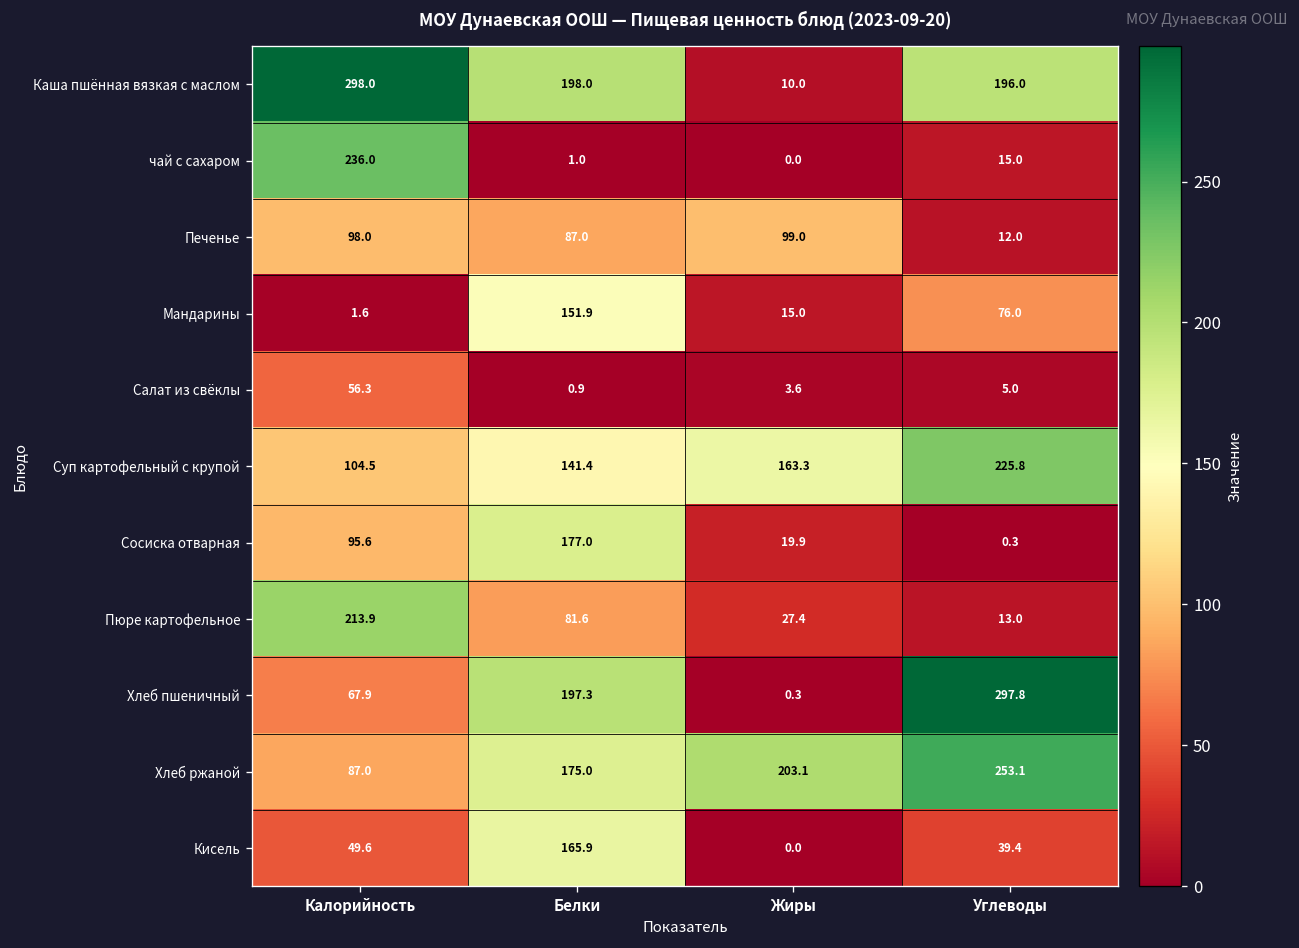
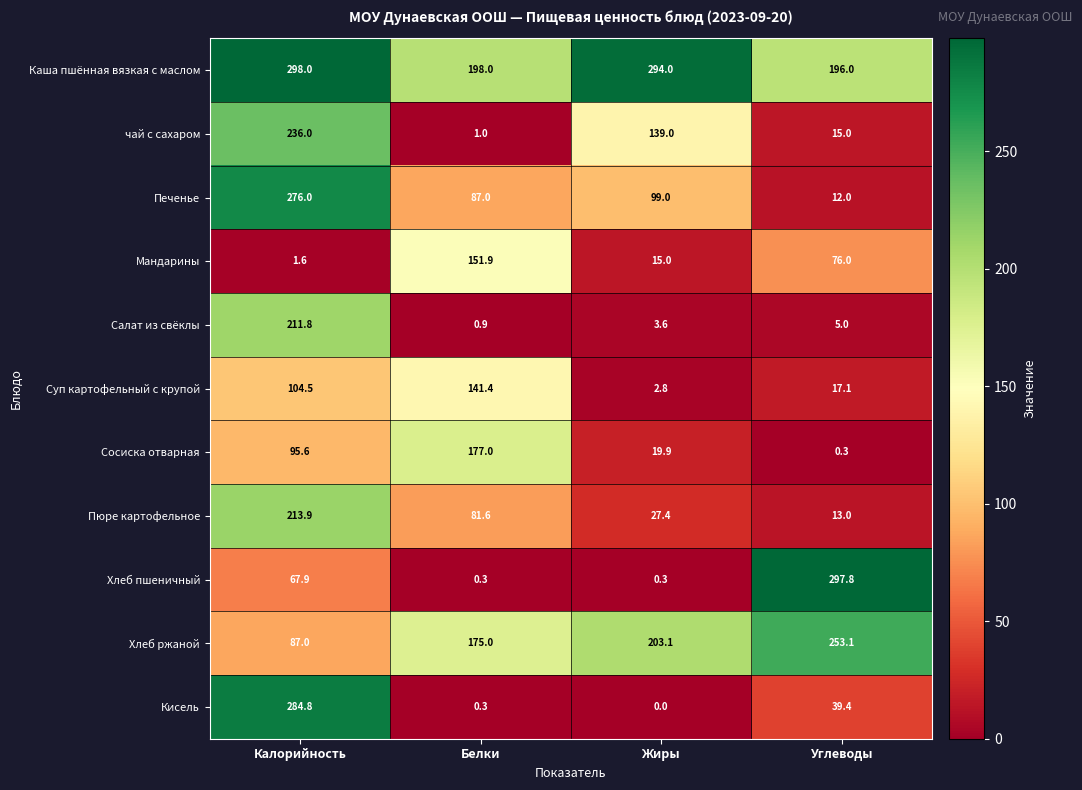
Каша пшённая вязкая с маслом, Жиры: 10.0 -> 294.0
чай с сахаром, Жиры: 0.0 -> 139.0
Печенье, Калорийность: 98.0 -> 276.0
Салат из свёклы, Калорийность: 56.3 -> 211.8
Суп картофельный с крупой, Жиры: 163.3 -> 2.8
Суп картофельный с крупой, Углеводы: 225.8 -> 17.1
Хлеб пшеничный, Белки: 197.3 -> 0.3
Кисель, Калорийность: 49.6 -> 284.8
Кисель, Белки: 165.9 -> 0.3
